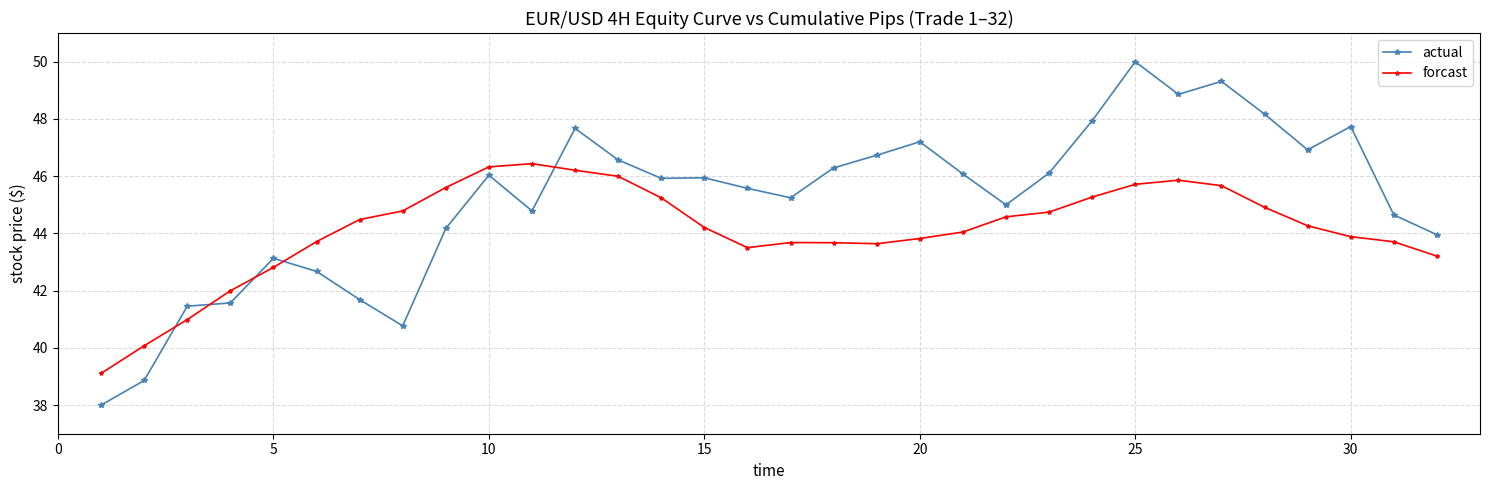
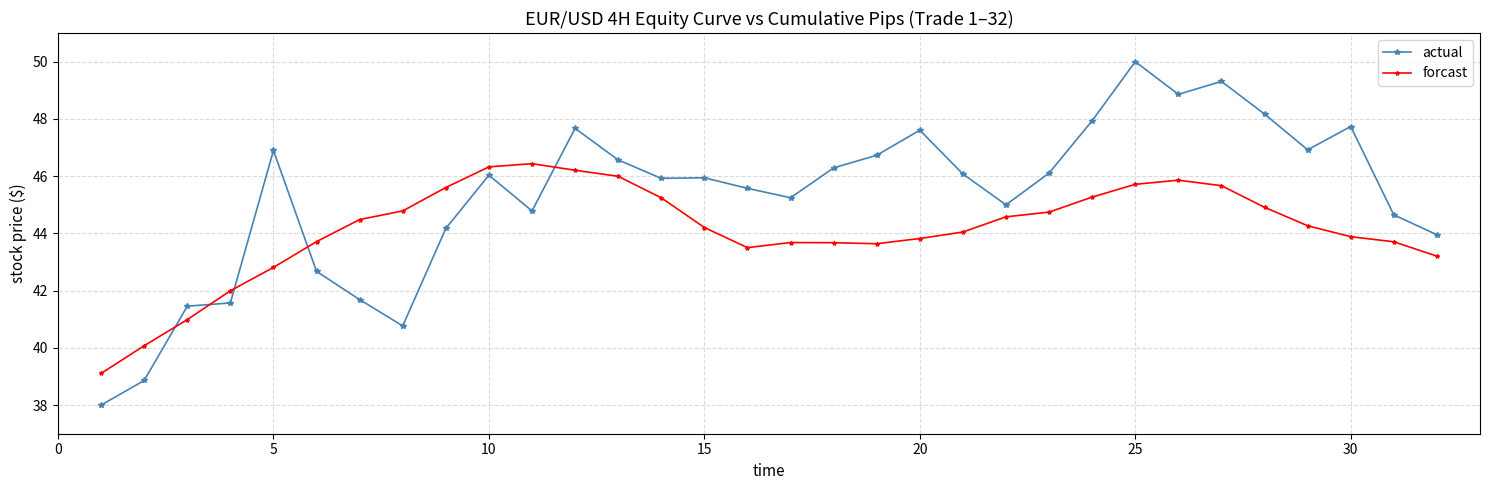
actual, 5: 43.1 -> 46.9
actual, 20: 47.2 -> 47.6
